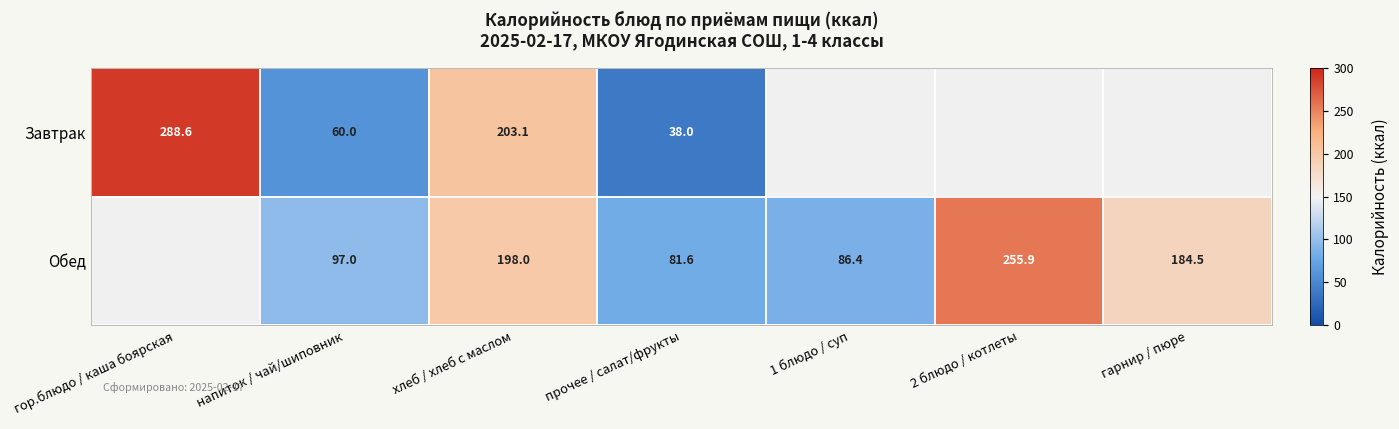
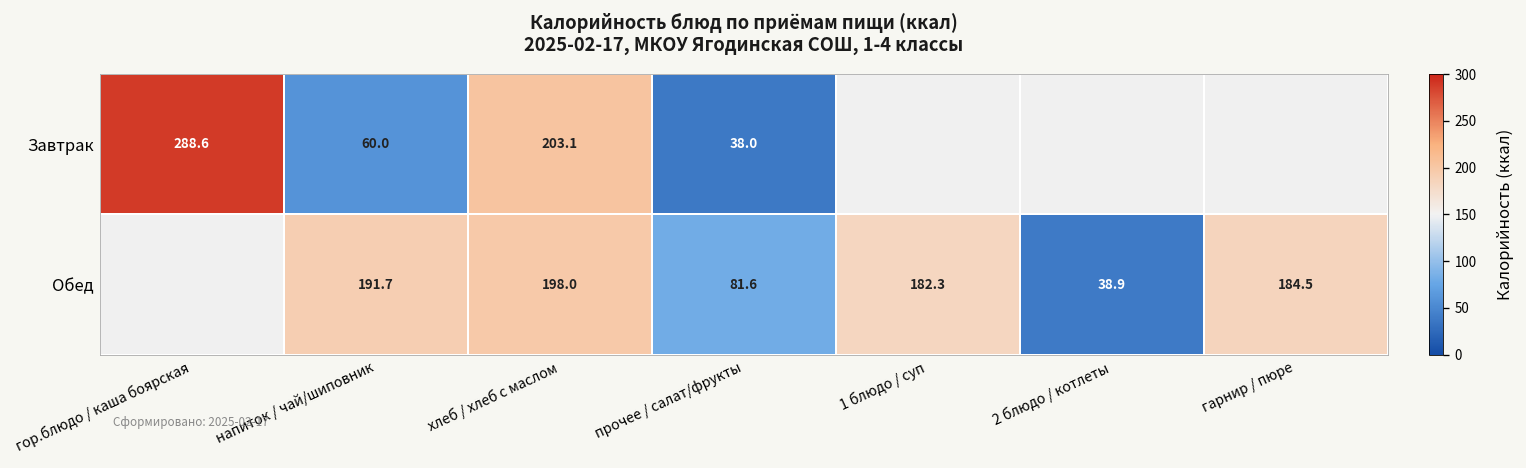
Обед, напиток / чай/шиповник: 97.0 -> 191.7
Обед, 1 блюдо / суп: 86.4 -> 182.3
Обед, 2 блюдо / котлеты: 255.9 -> 38.9
